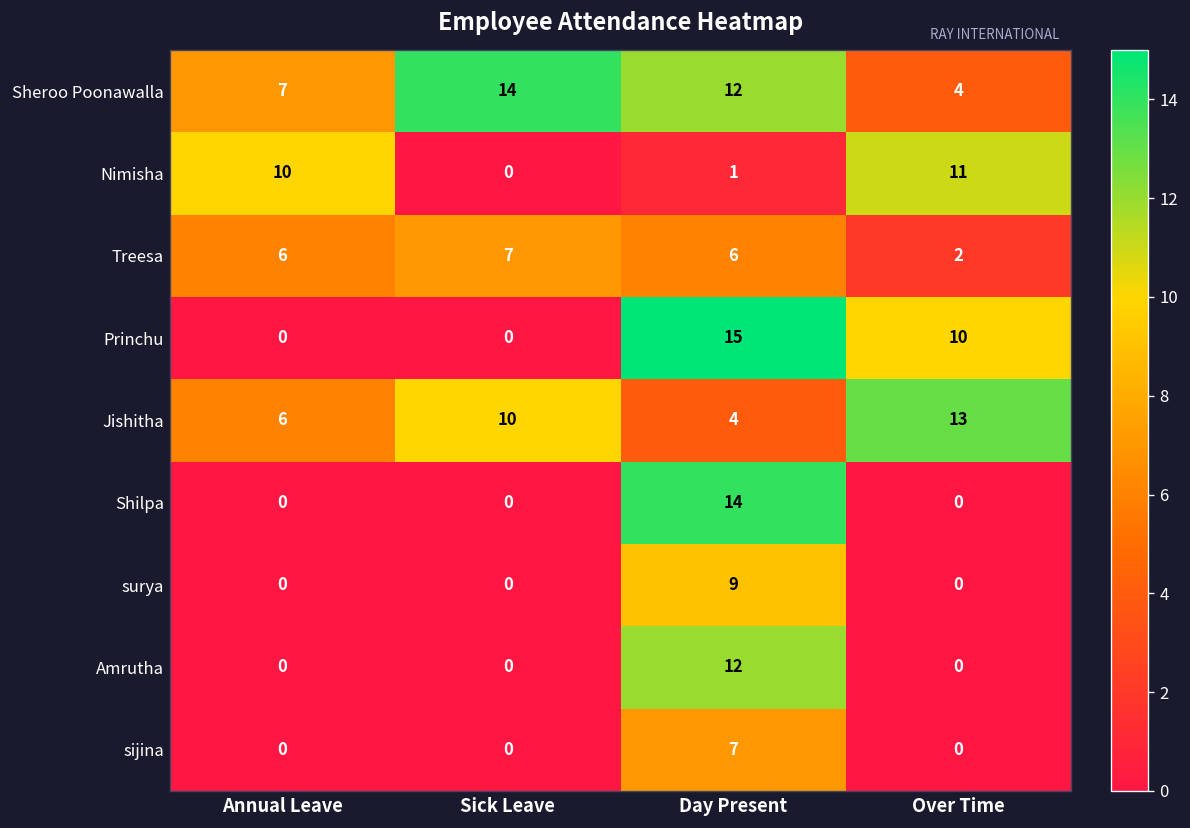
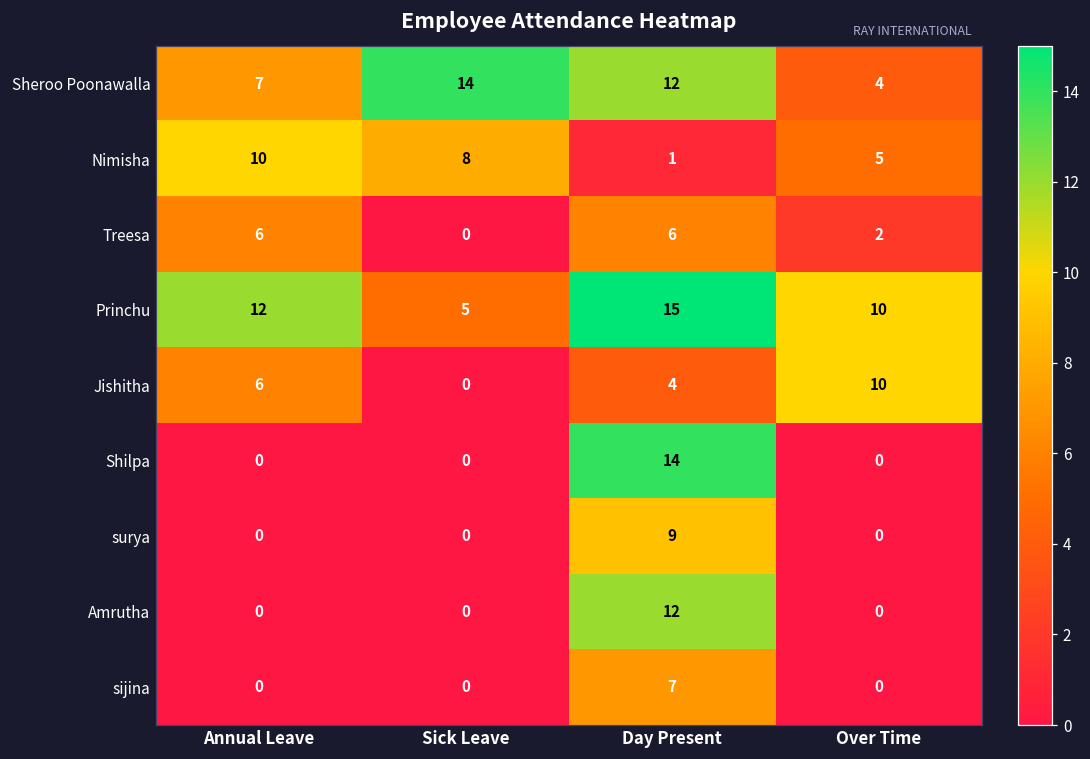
Nimisha, Sick Leave: 0 -> 8
Nimisha, Over Time: 11 -> 5
Treesa, Sick Leave: 7 -> 0
Princhu, Annual Leave: 0 -> 12
Princhu, Sick Leave: 0 -> 5
Jishitha, Sick Leave: 10 -> 0
Jishitha, Over Time: 13 -> 10
